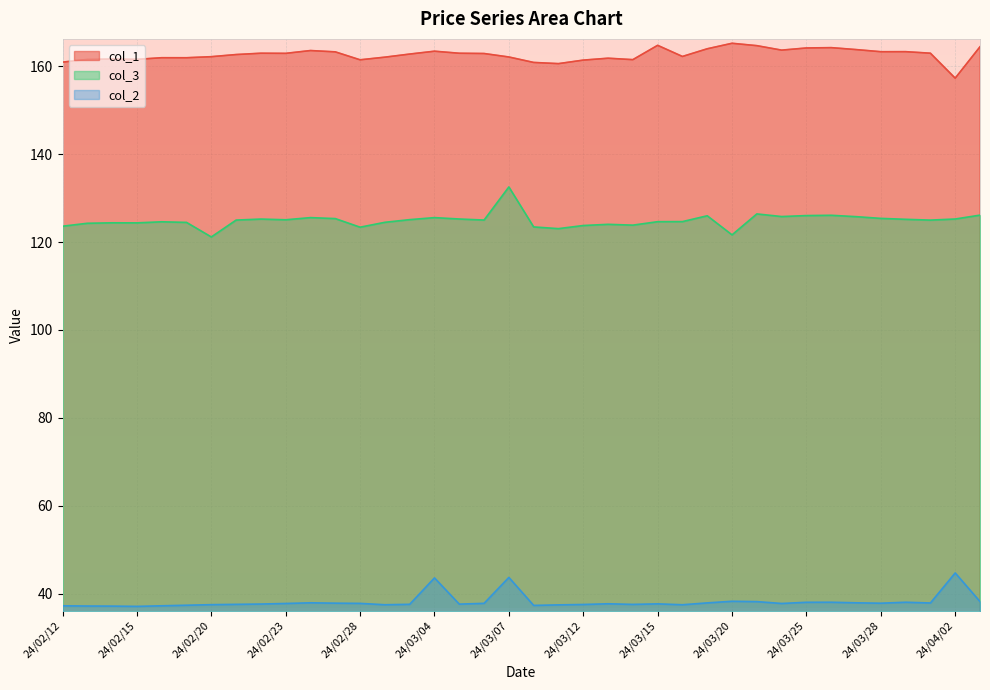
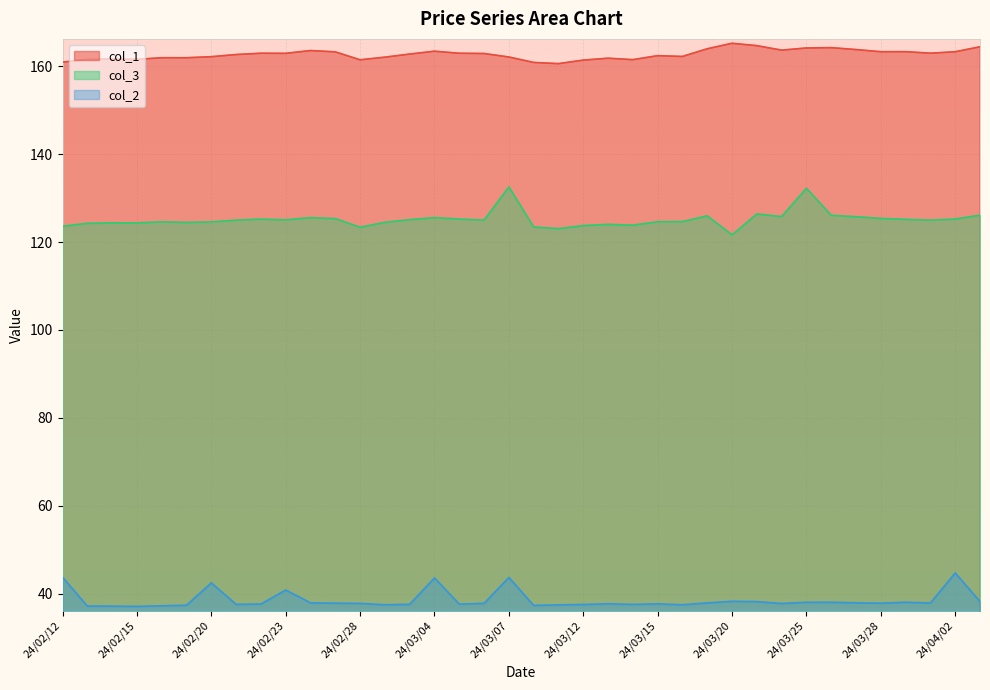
col_2, 24/02/12: 37 -> 44
col_3, 24/02/20: 121 -> 125
col_2, 24/02/20: 38 -> 43
col_2, 24/02/23: 38 -> 41
col_1, 24/03/15: 165 -> 162
col_3, 24/03/25: 126 -> 132
col_1, 24/04/02: 157 -> 163
